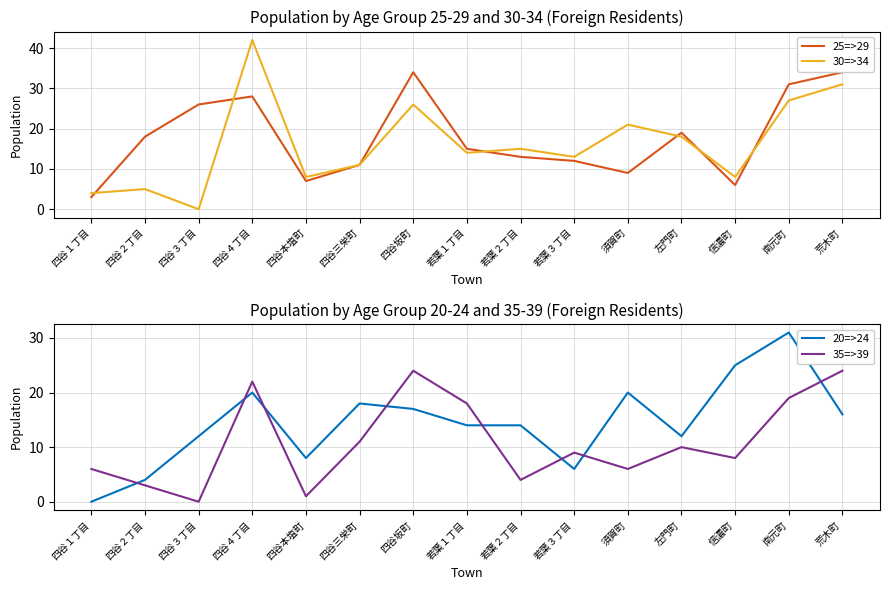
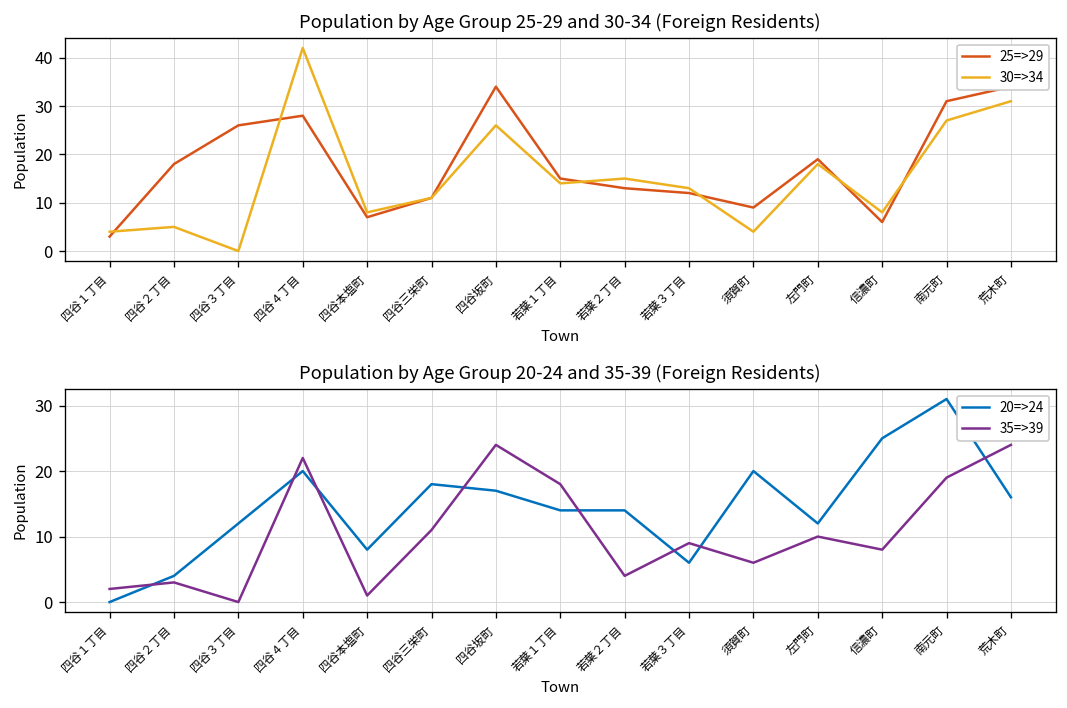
Population by Age Group 25-29 and 30-34 (Foreign Residents), 30=>34, 須賀町: 21 -> 4
Population by Age Group 20-24 and 35-39 (Foreign Residents), 35=>39, 四谷１丁目: 6 -> 2
